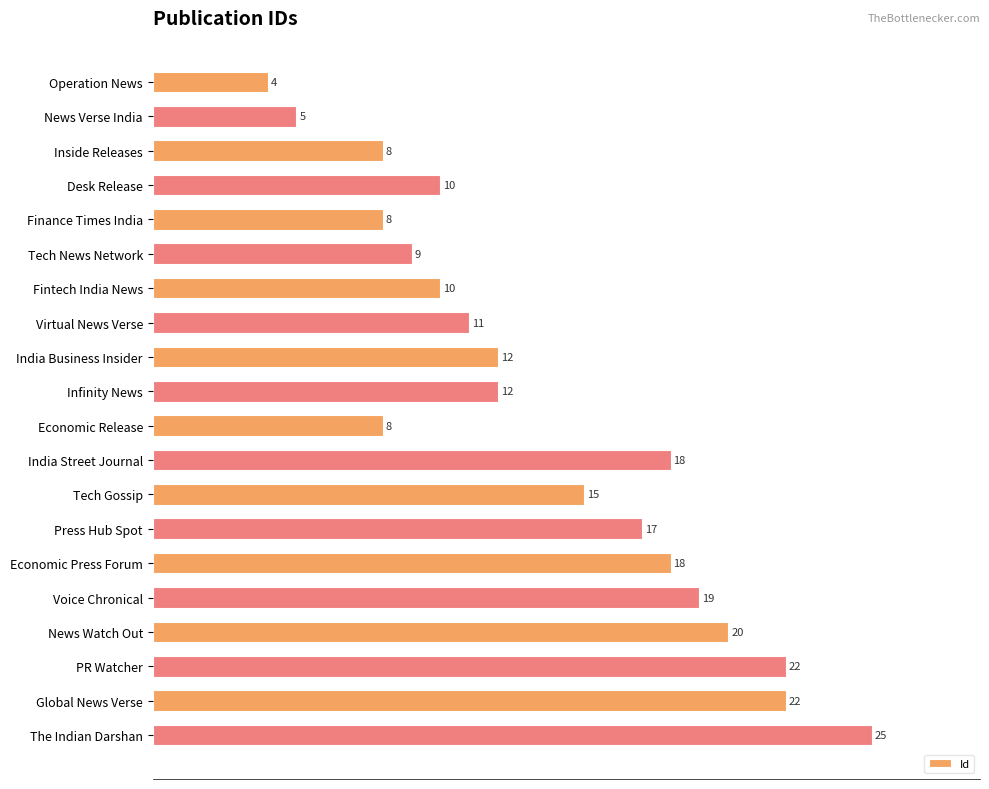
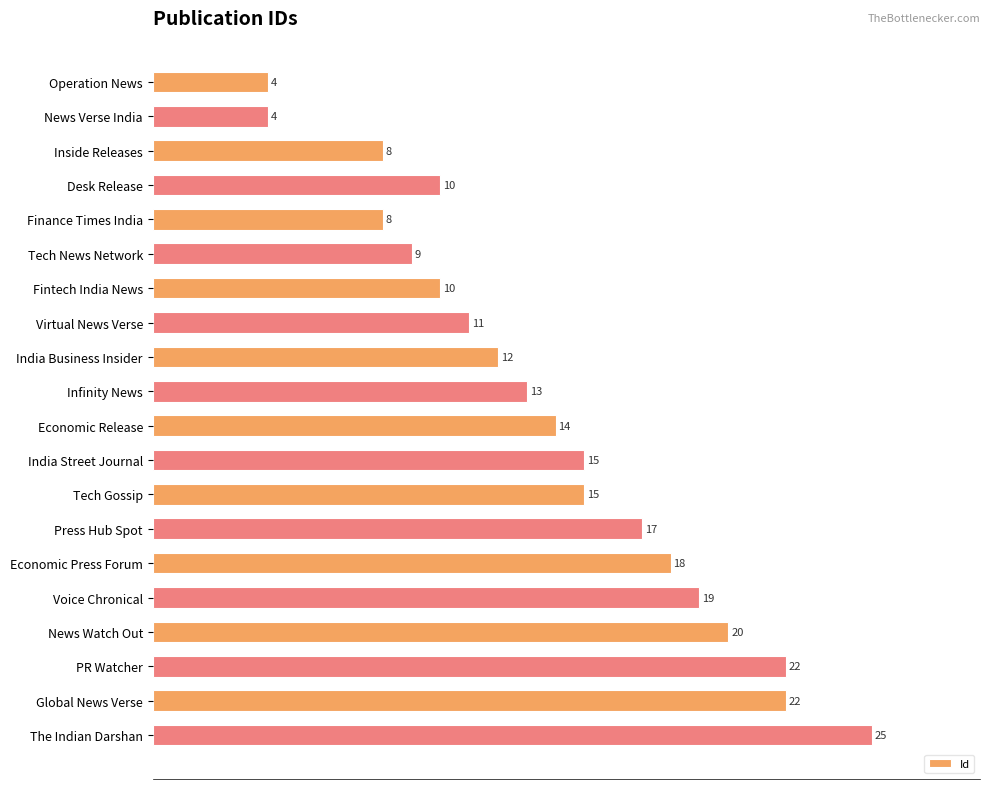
News Verse India: 5 -> 4
Infinity News: 12 -> 13
Economic Release: 8 -> 14
India Street Journal: 18 -> 15
